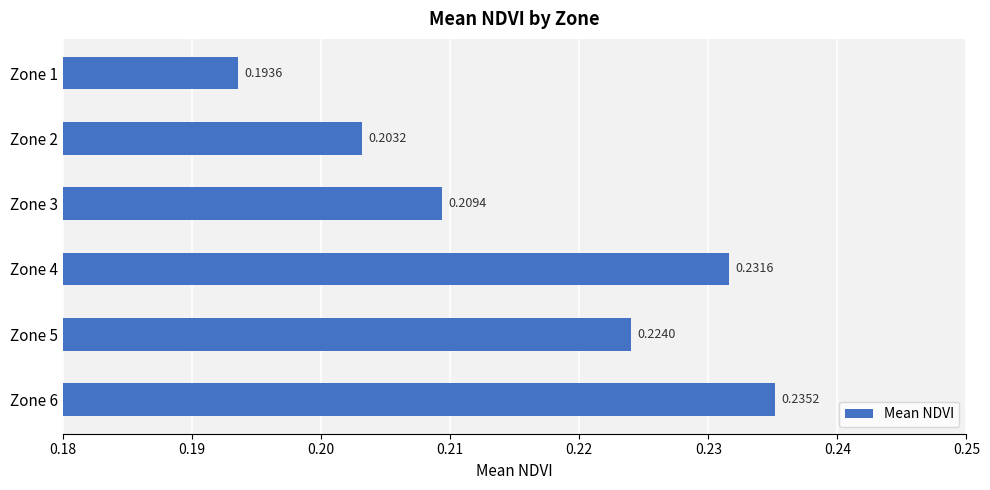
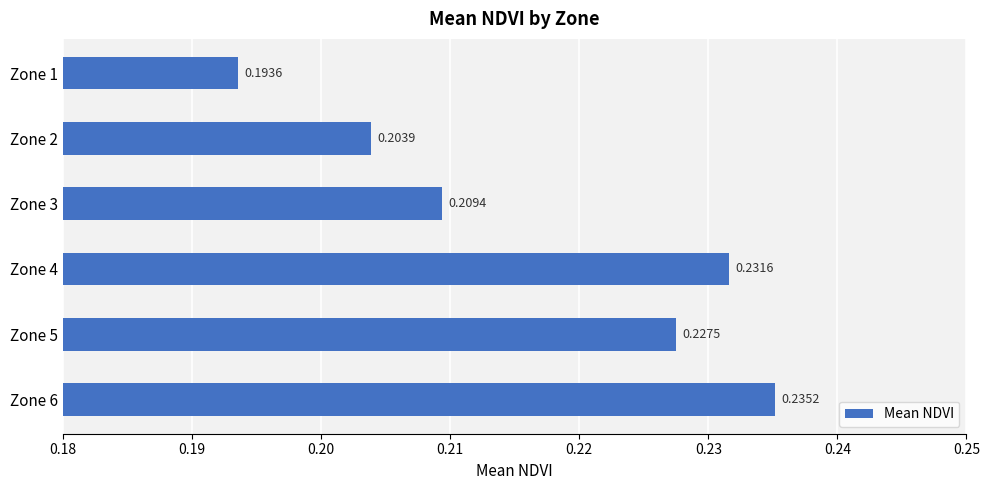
Zone 2: 0.2032 -> 0.2039
Zone 5: 0.2240 -> 0.2275
